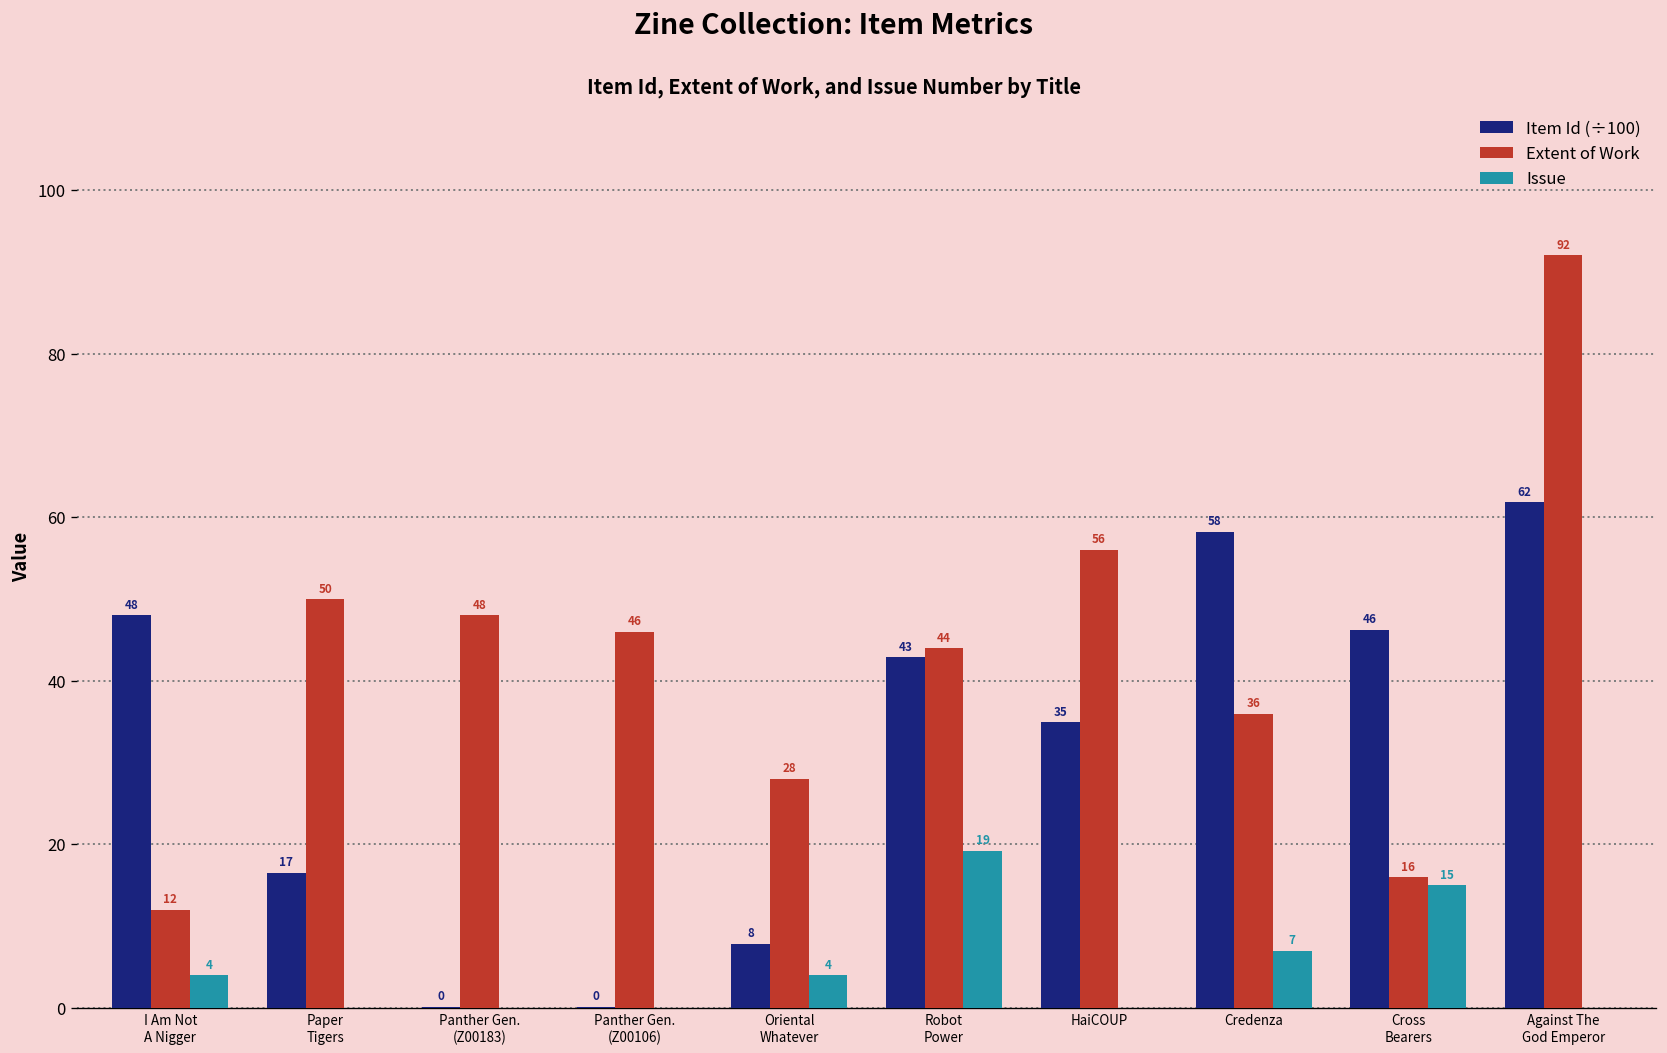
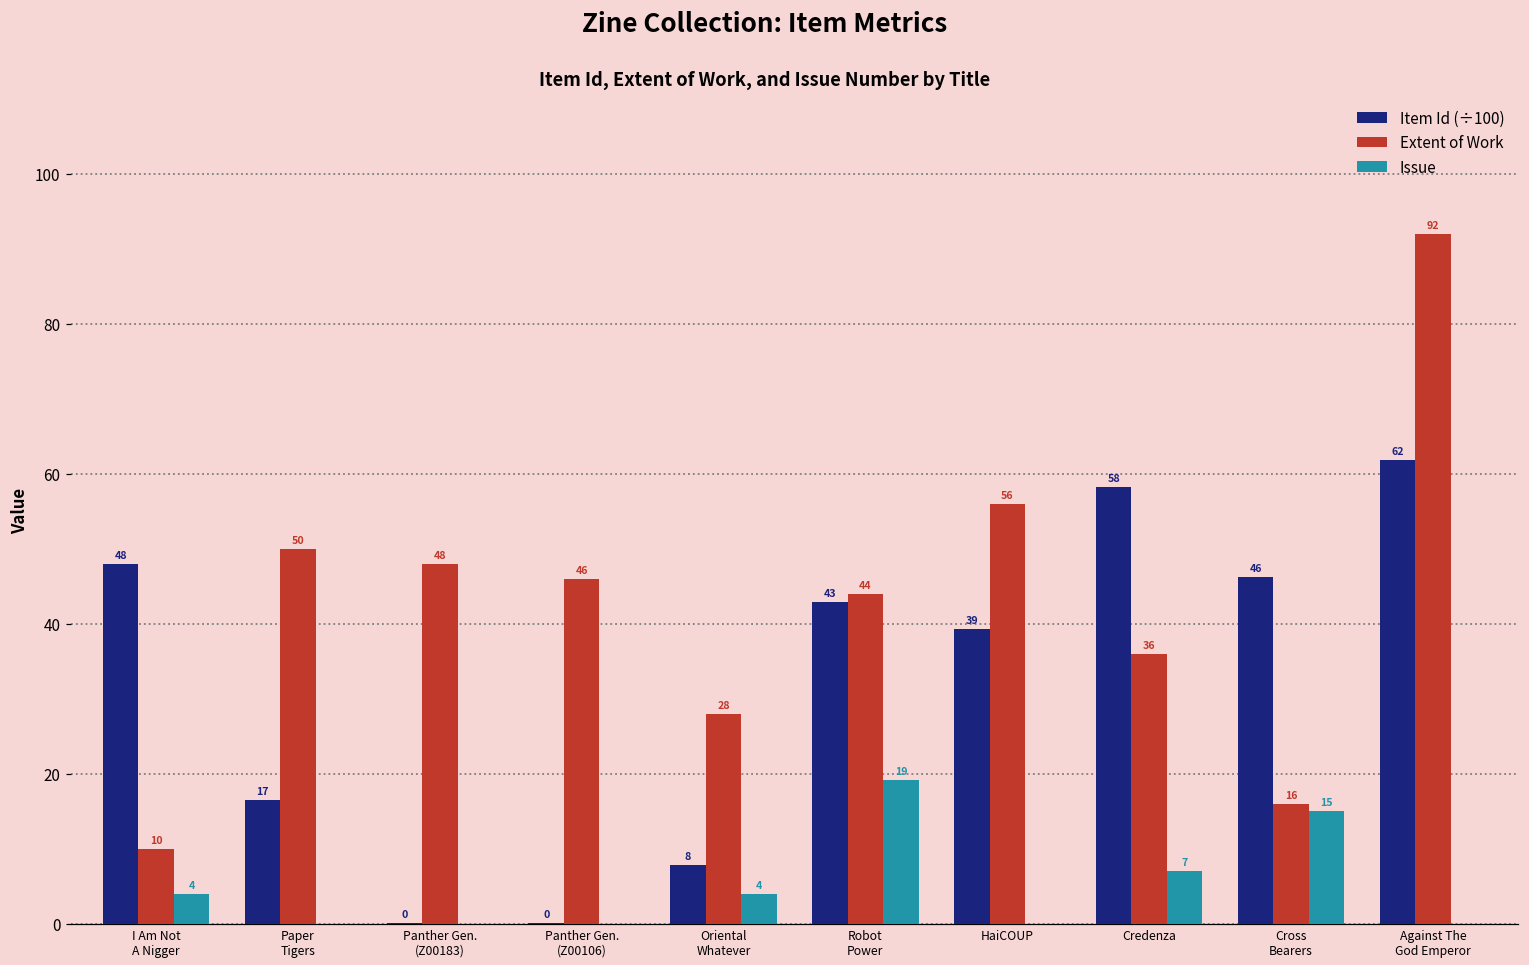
Extent of Work, I Am Not A Nigger: 12 -> 10
Item Id (÷100), HaiCOUP: 35 -> 39
